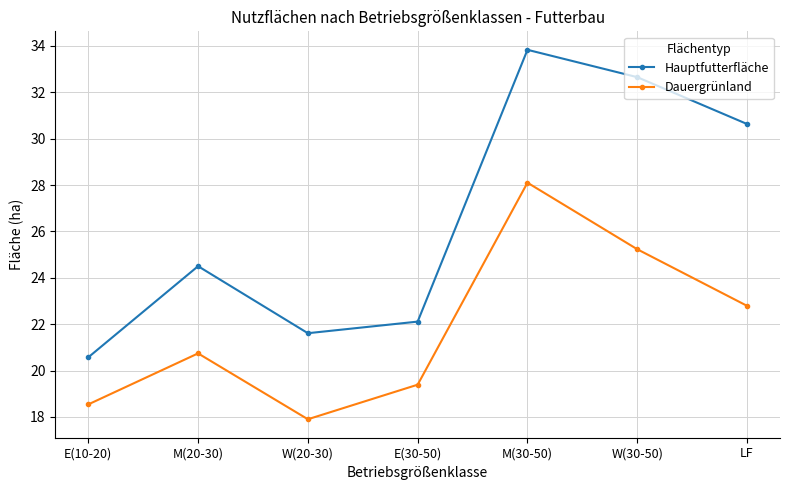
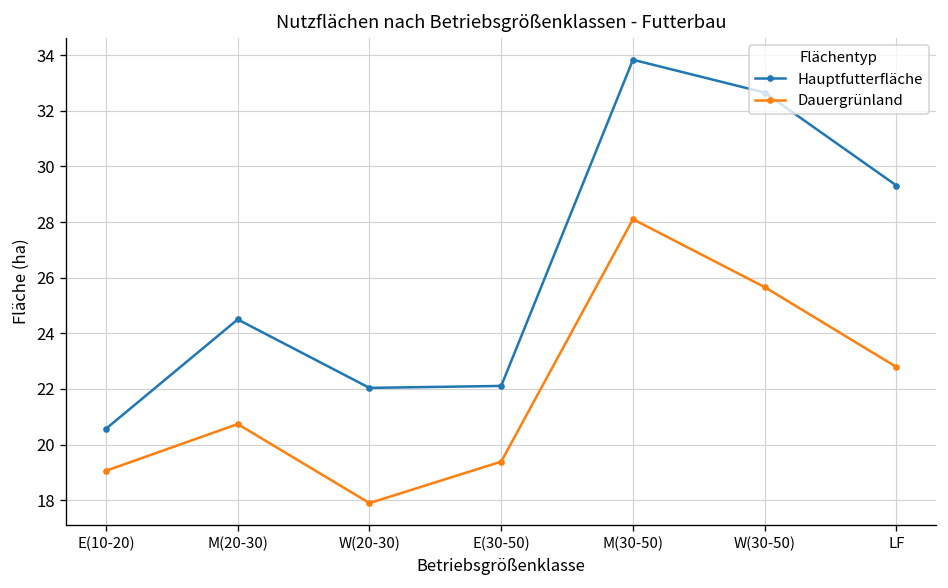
Dauergrünland, E(10-20): 18.5 -> 19.1
Hauptfutterfläche, W(20-30): 21.6 -> 22.0
Dauergrünland, W(30-50): 25.2 -> 25.7
Hauptfutterfläche, LF: 30.6 -> 29.3
